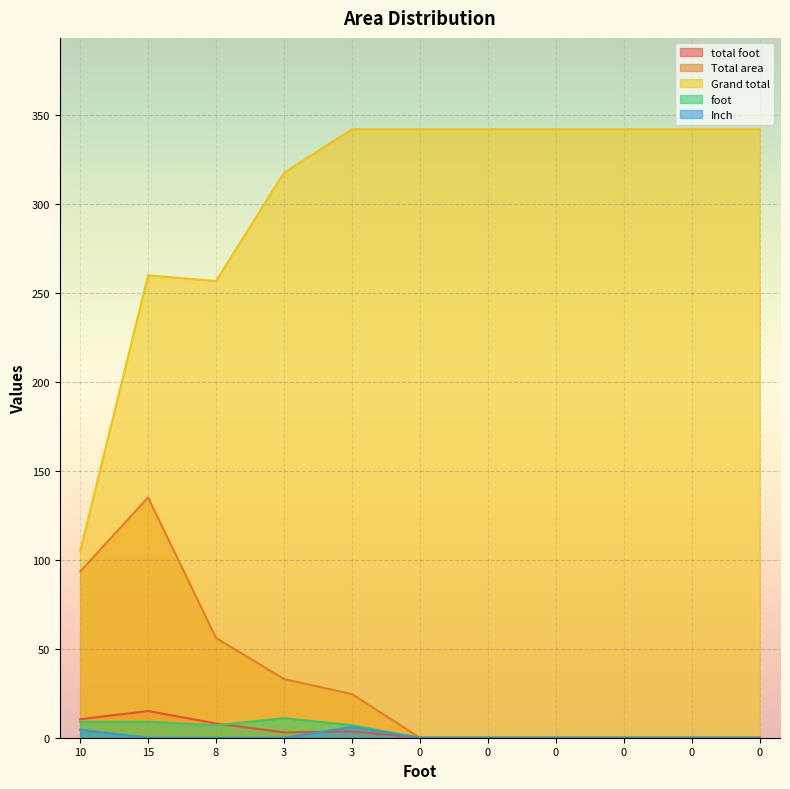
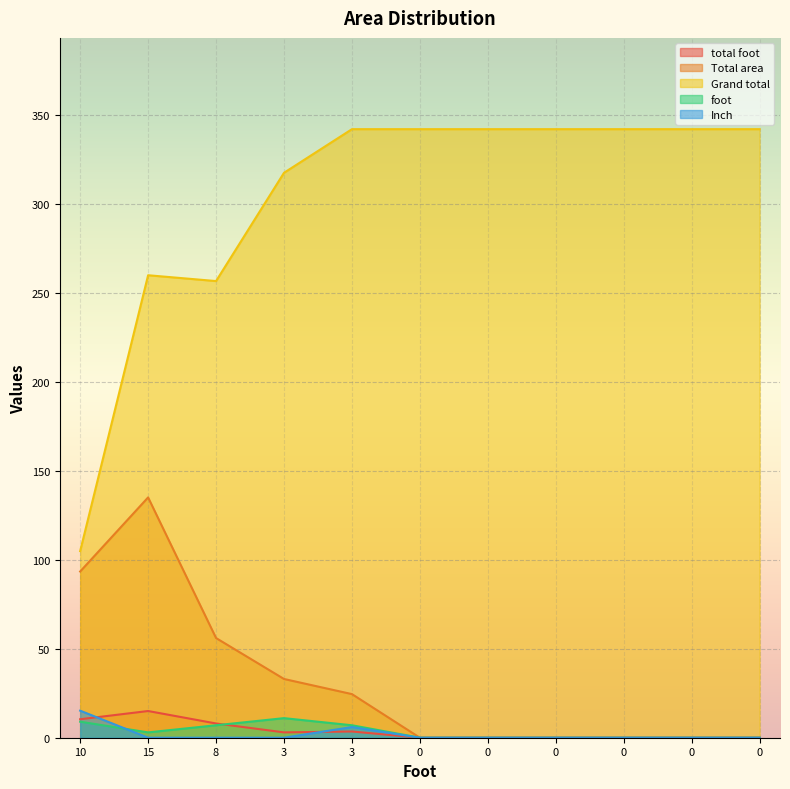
Inch, 10: 5 -> 15
foot, 15: 9 -> 3
